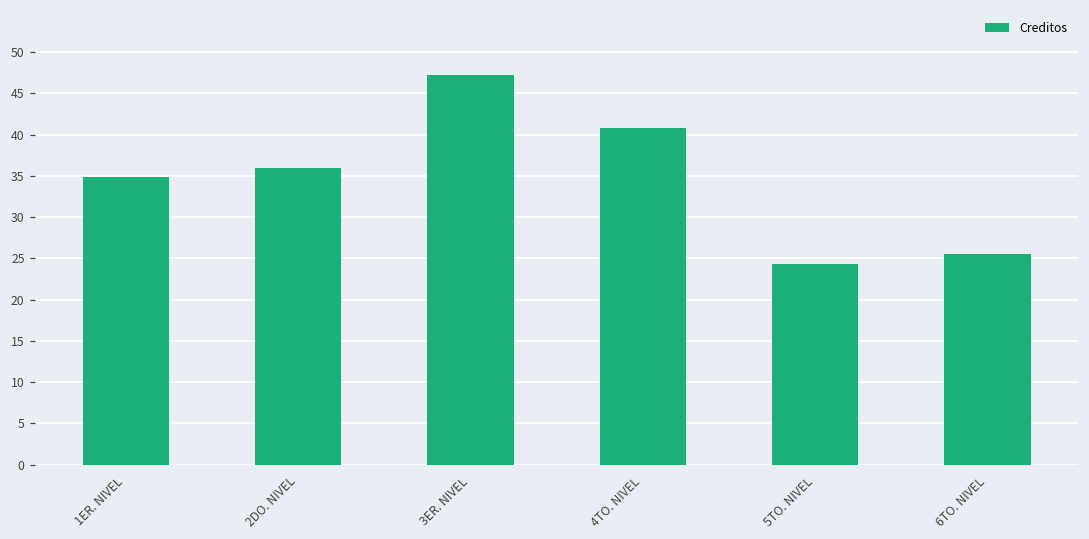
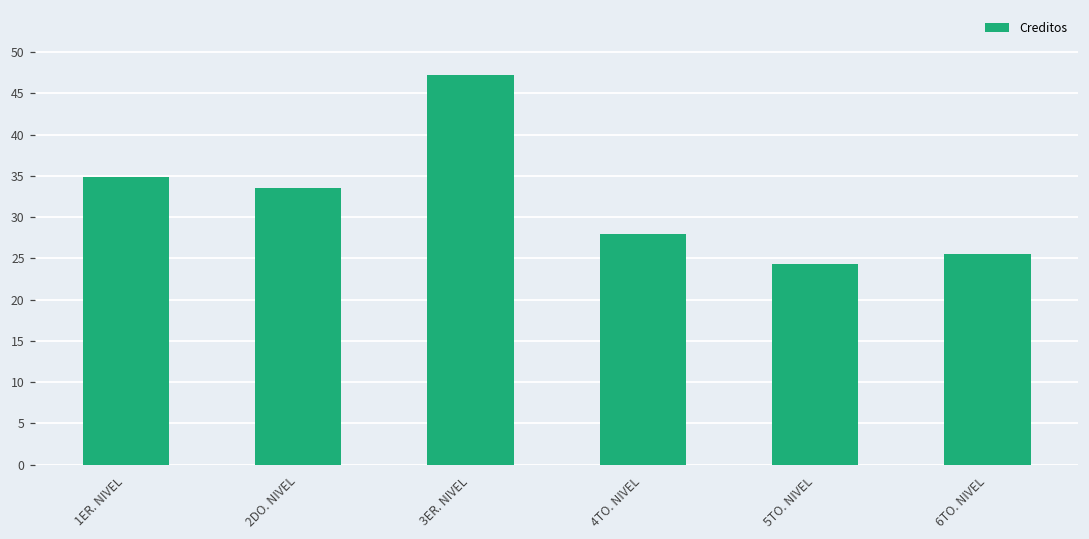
2DO. NIVEL: 36 -> 34
4TO. NIVEL: 41 -> 28
